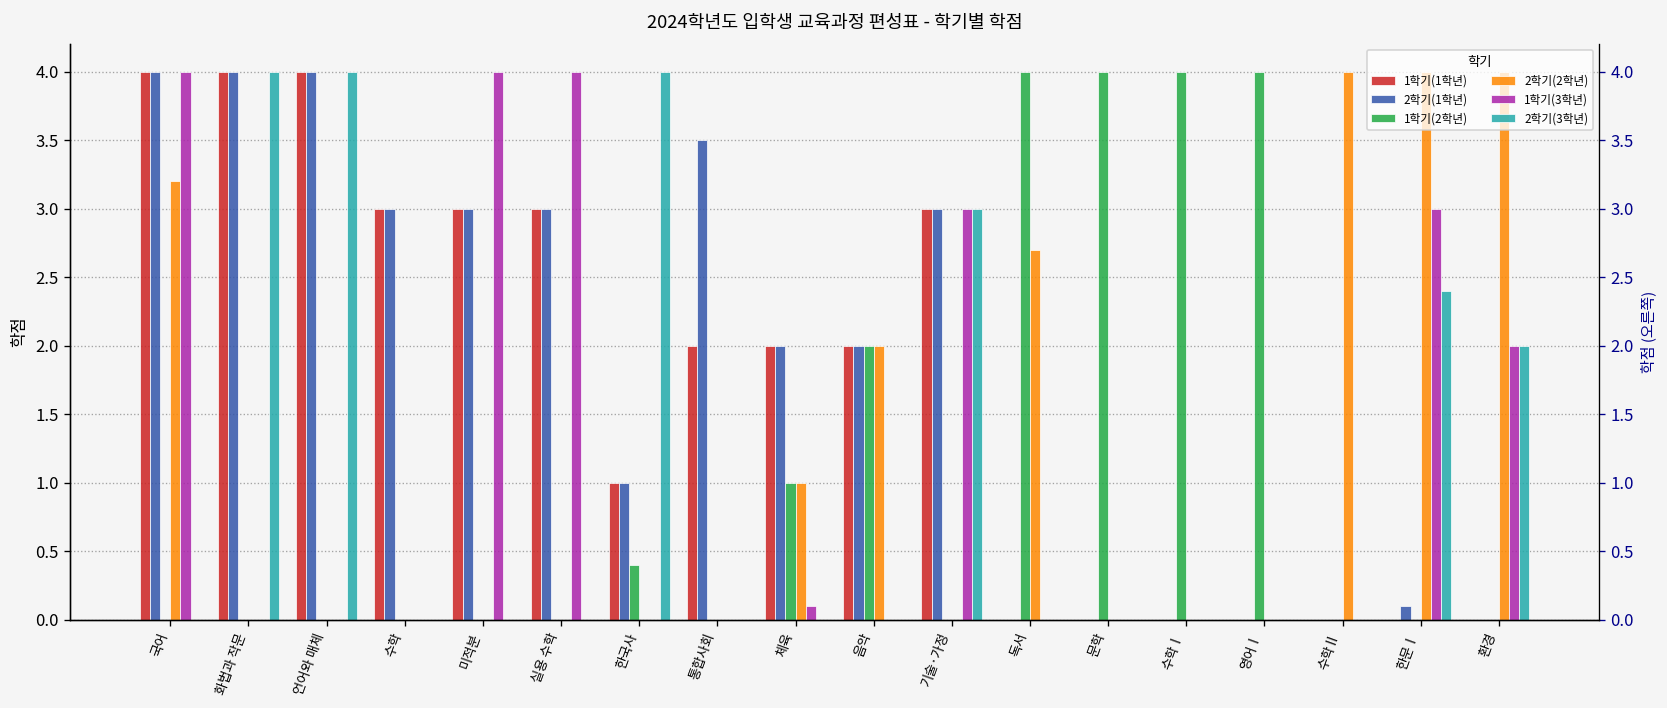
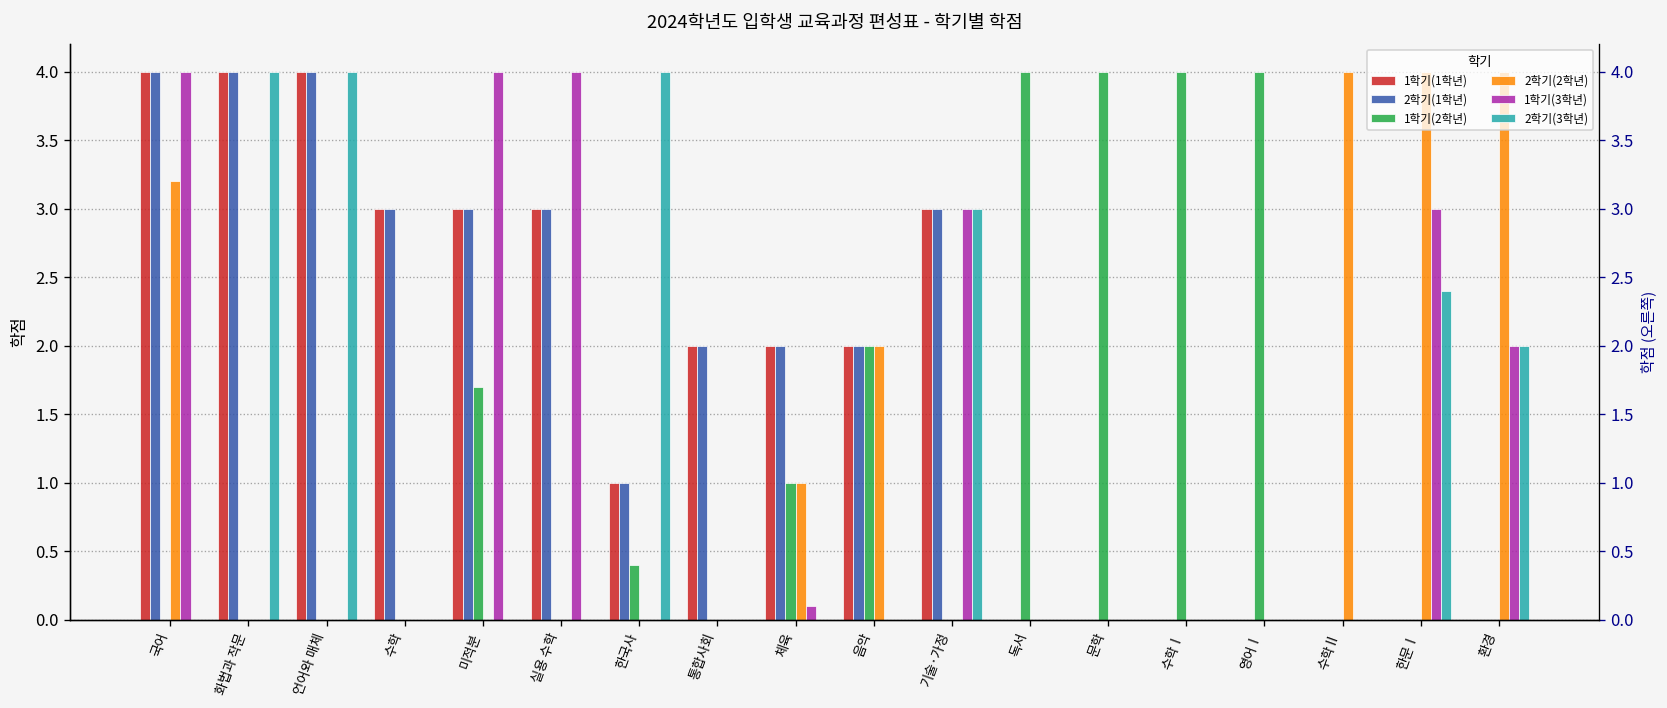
1학기(2학년), 미적분: 0.0 -> 1.7
2학기(1학년), 통합사회: 3.5 -> 2.0
2학기(2학년), 독서: 2.7 -> 0.0
2학기(1학년), 한문Ⅰ: 0.1 -> 0.0
